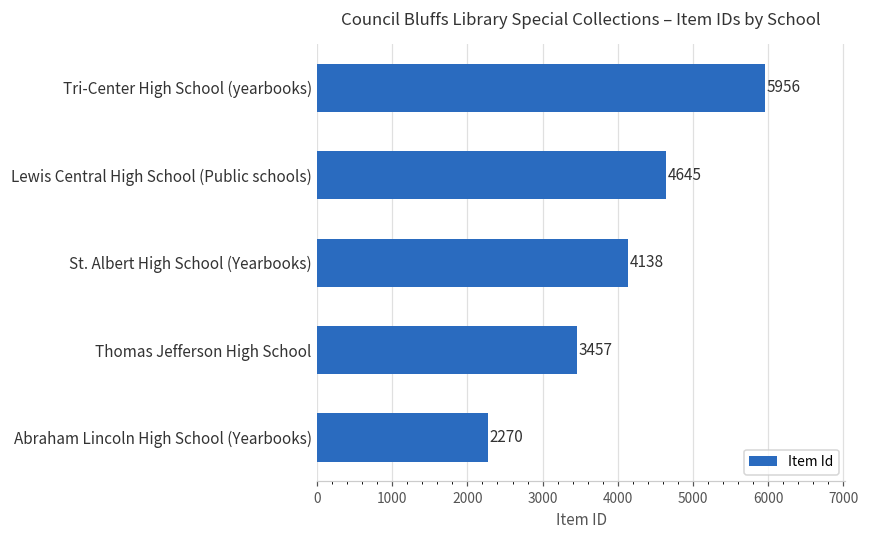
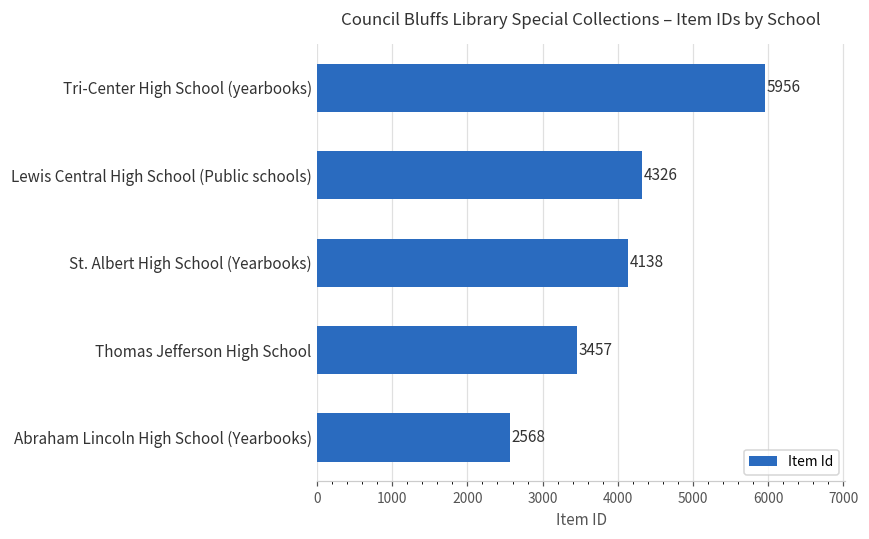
Lewis Central High School (Public schools): 4645 -> 4326
Abraham Lincoln High School (Yearbooks): 2270 -> 2568
